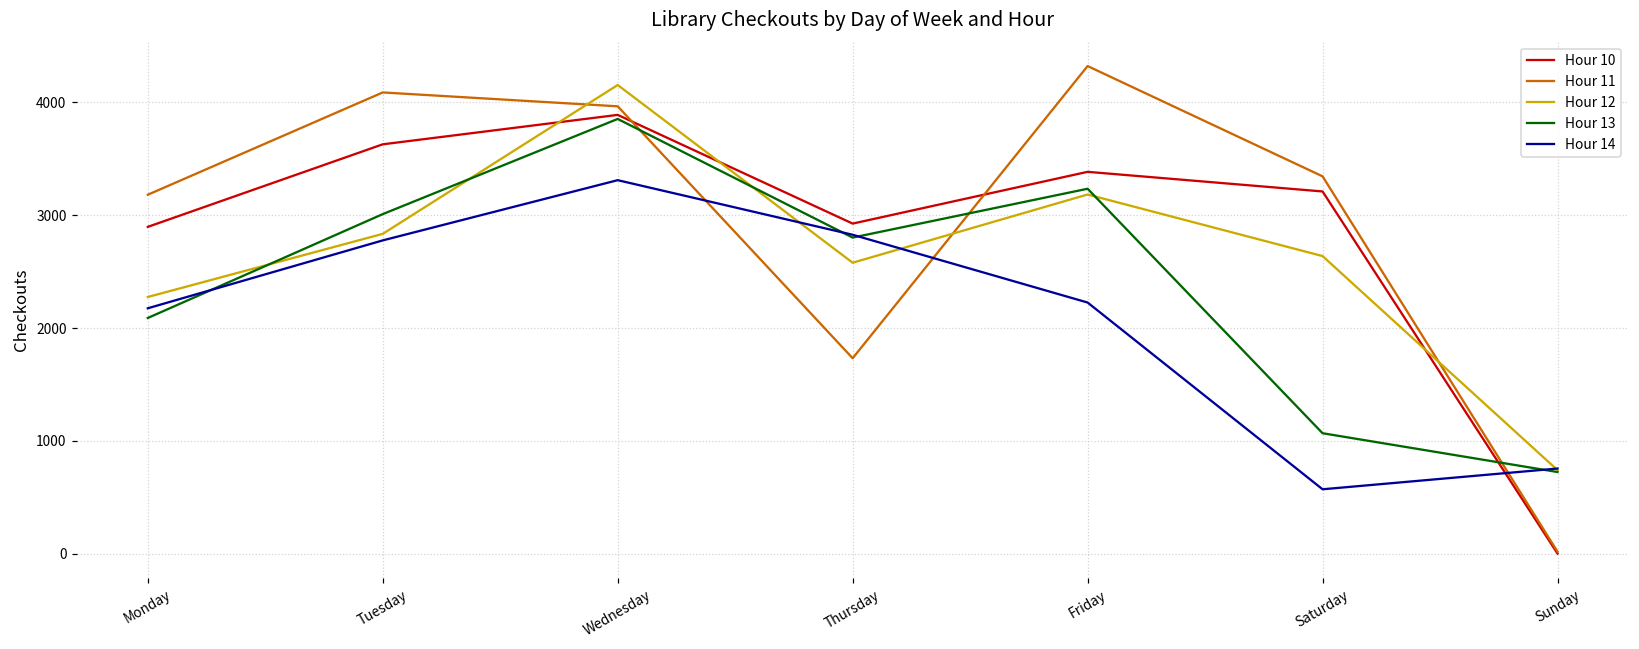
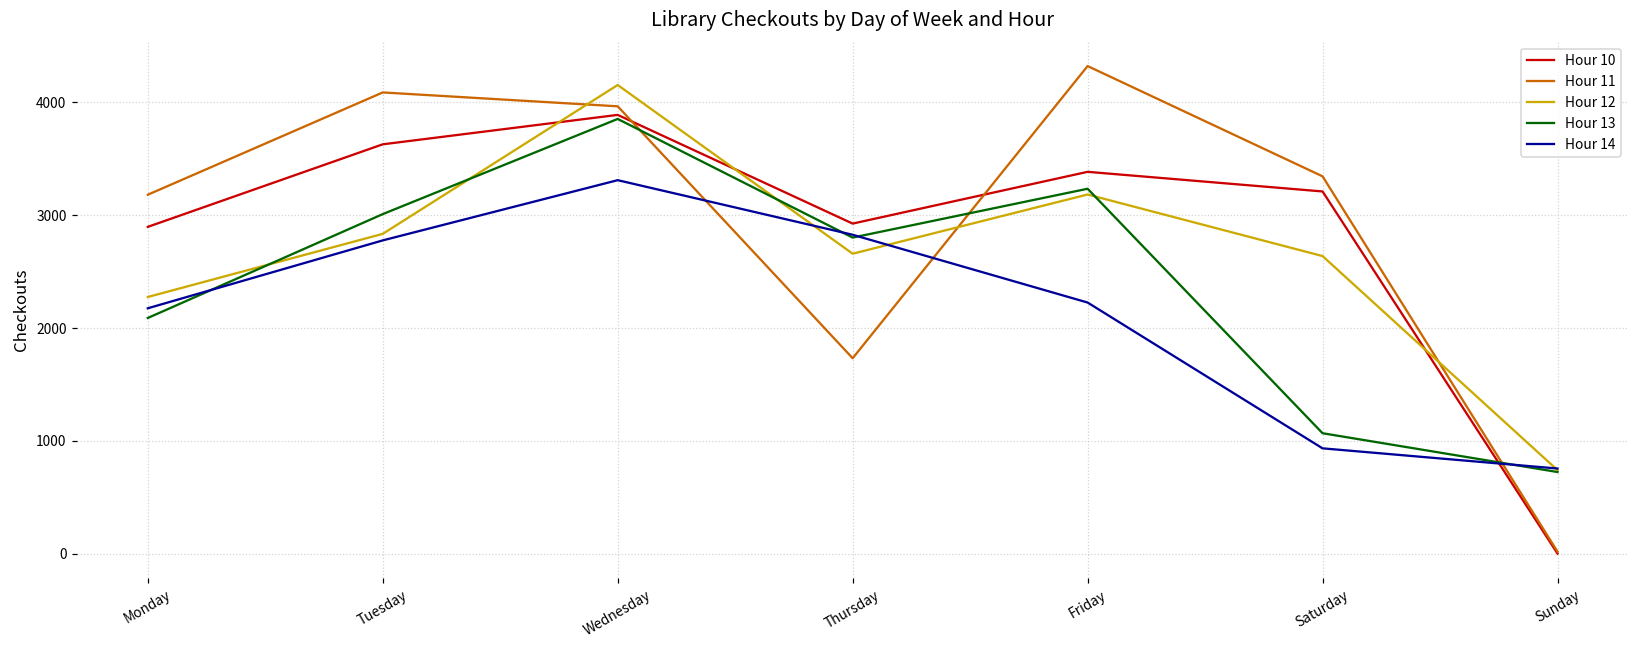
Hour 12, Thursday: 2580 -> 2660
Hour 14, Saturday: 570 -> 930
